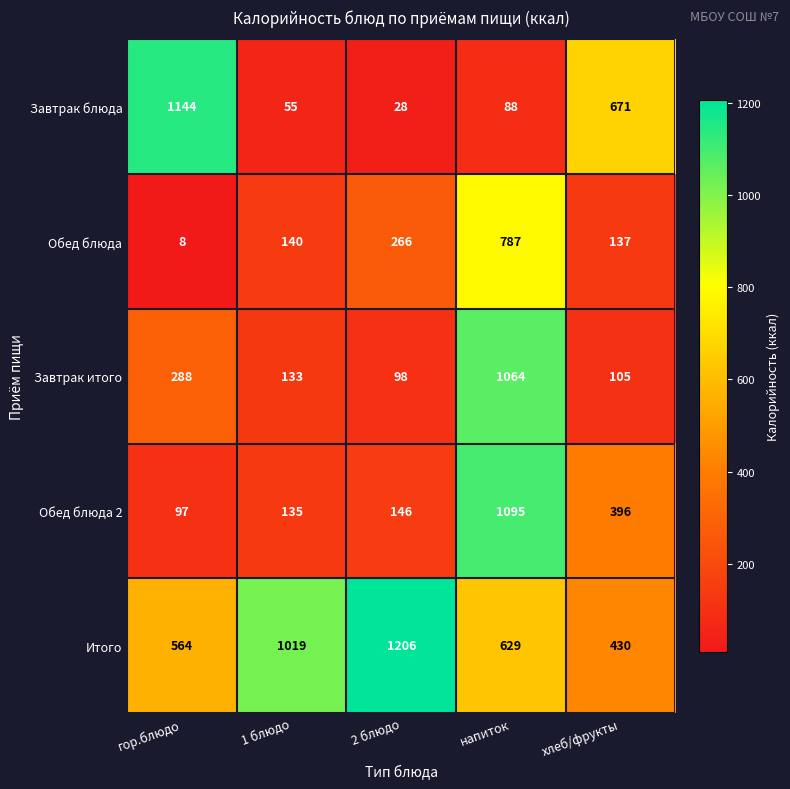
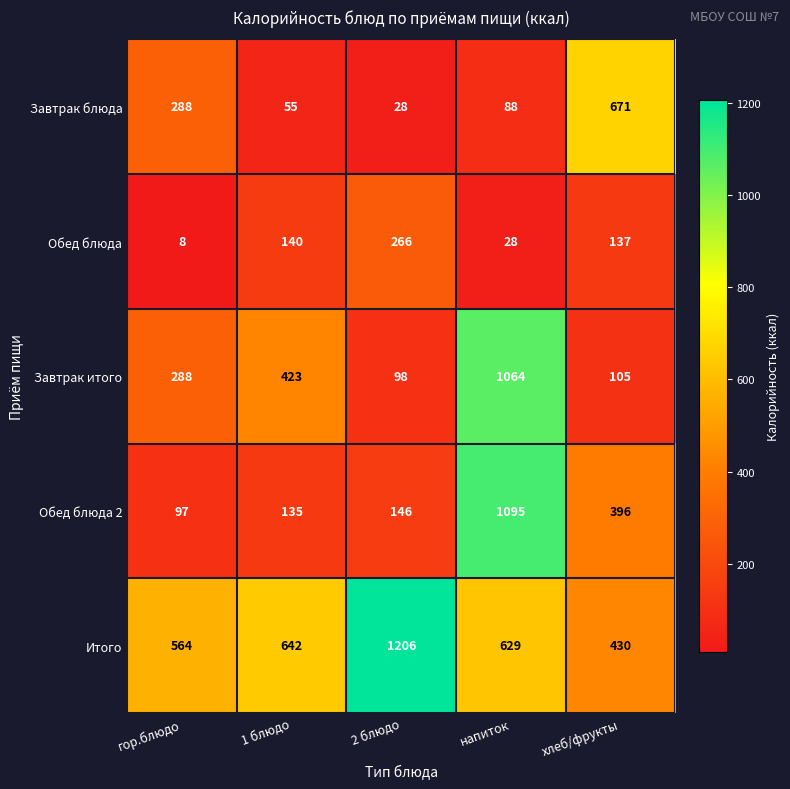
Завтрак блюда, гор.блюдо: 1144 -> 288
Обед блюда, напиток: 787 -> 28
Завтрак итого, 1 блюдо: 133 -> 423
Итого, 1 блюдо: 1019 -> 642
